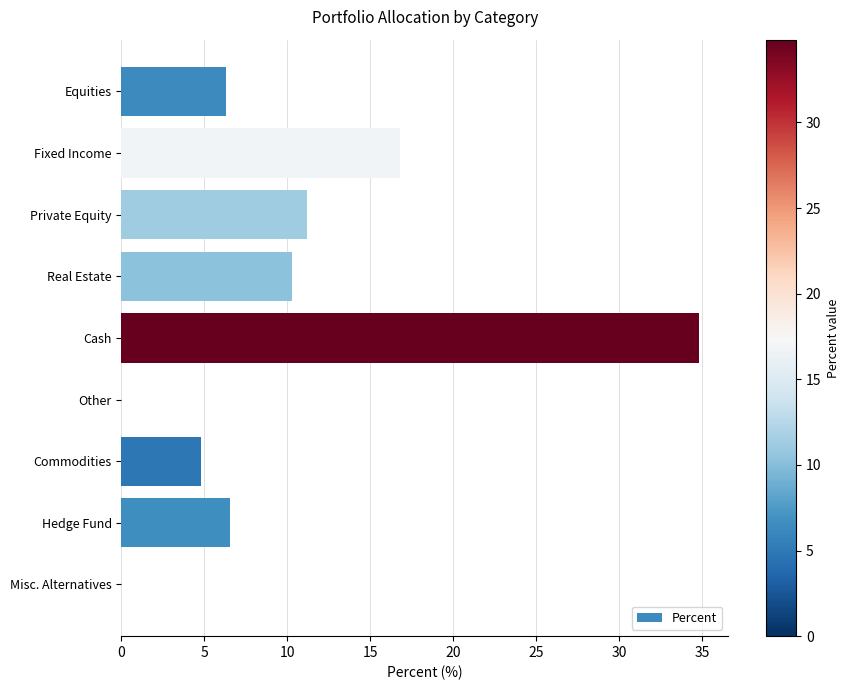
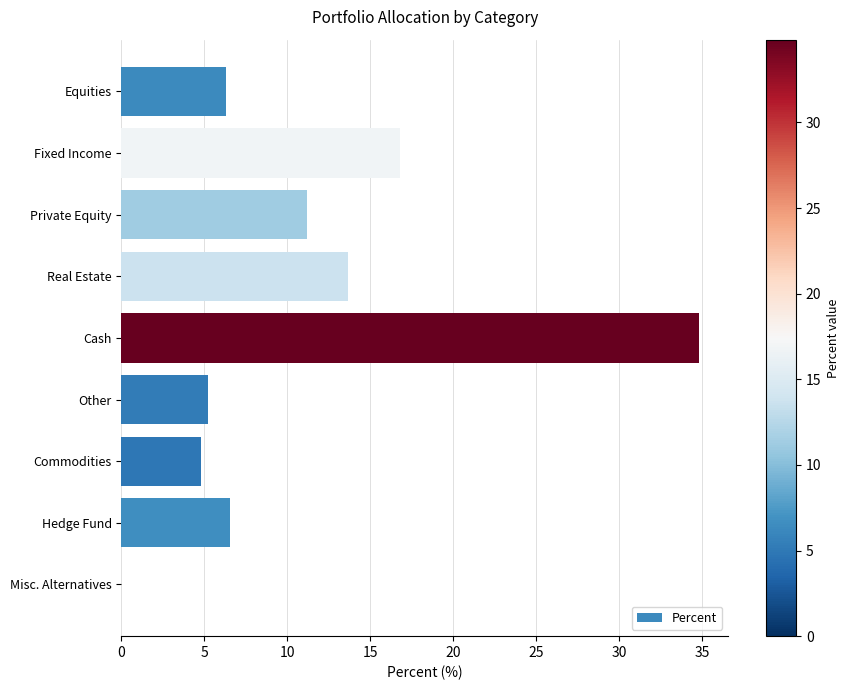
Real Estate: 10.3 -> 13.7
Other: 0.0 -> 5.2
